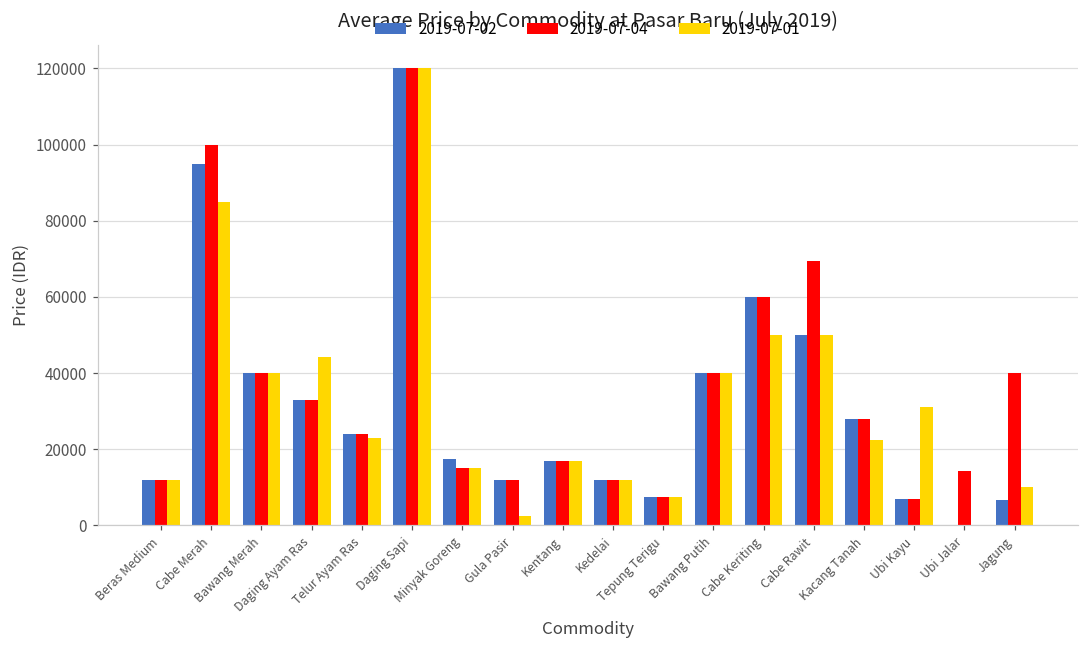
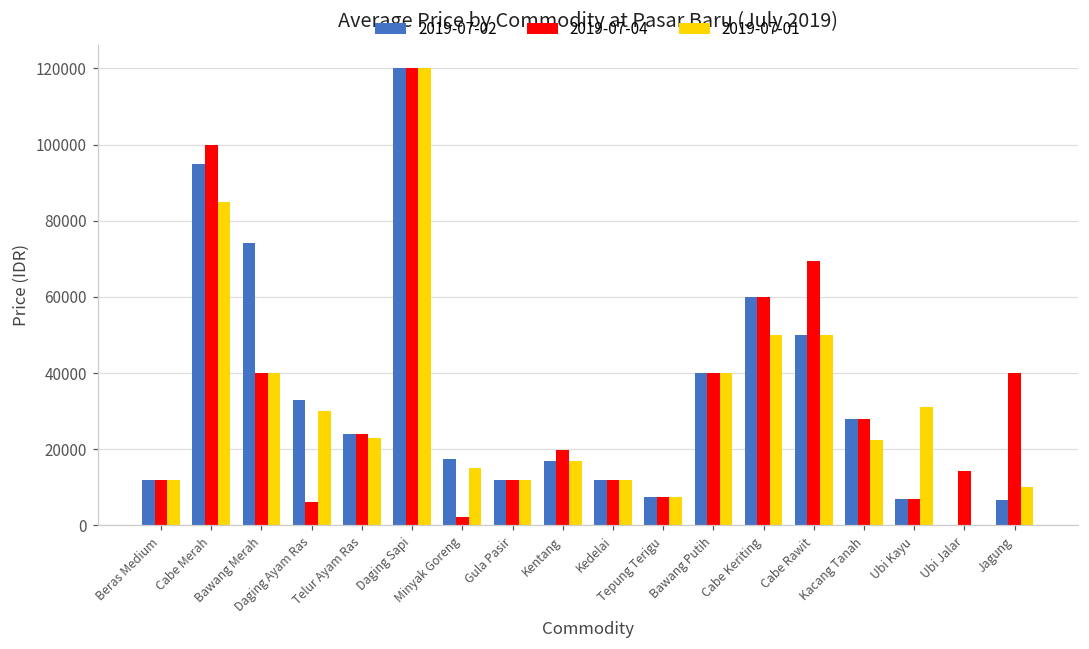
2019-07-02, Bawang Merah: 40000 -> 74000
2019-07-04, Daging Ayam Ras: 33000 -> 6000
2019-07-01, Daging Ayam Ras: 44000 -> 30000
2019-07-04, Minyak Goreng: 15000 -> 2000
2019-07-01, Gula Pasir: 3000 -> 12000
2019-07-04, Kentang: 17000 -> 20000
